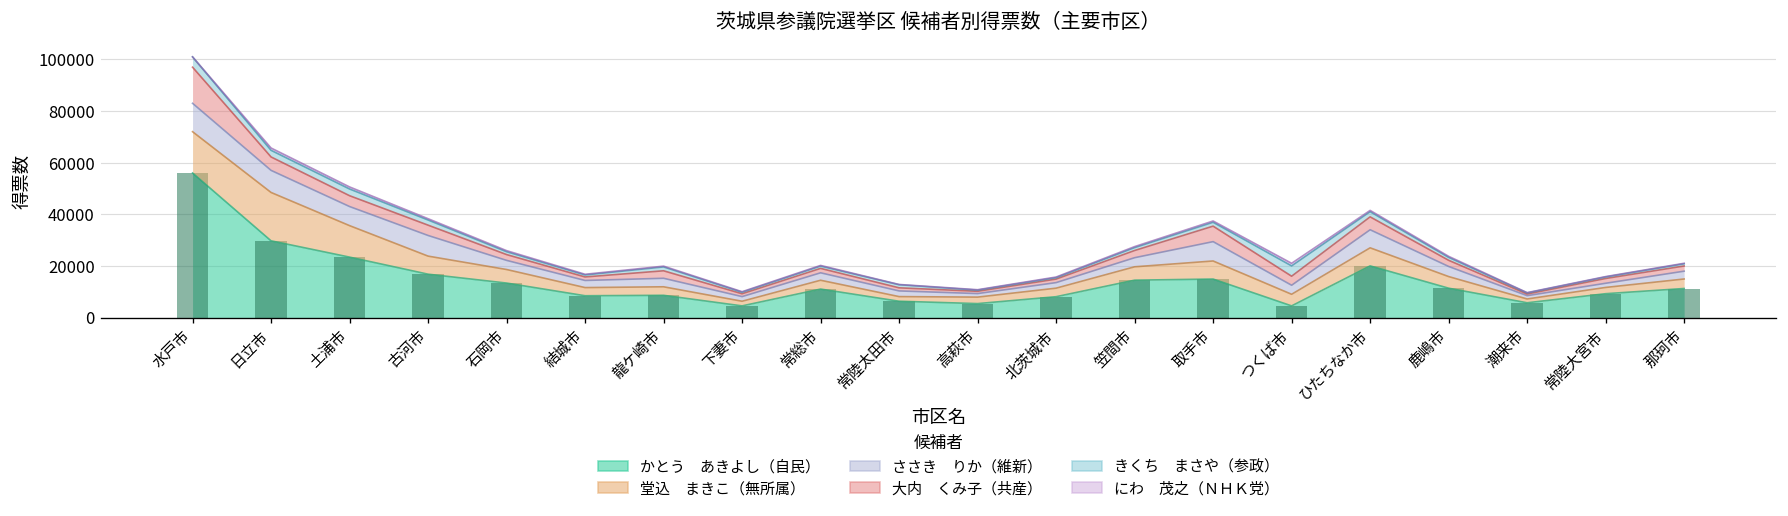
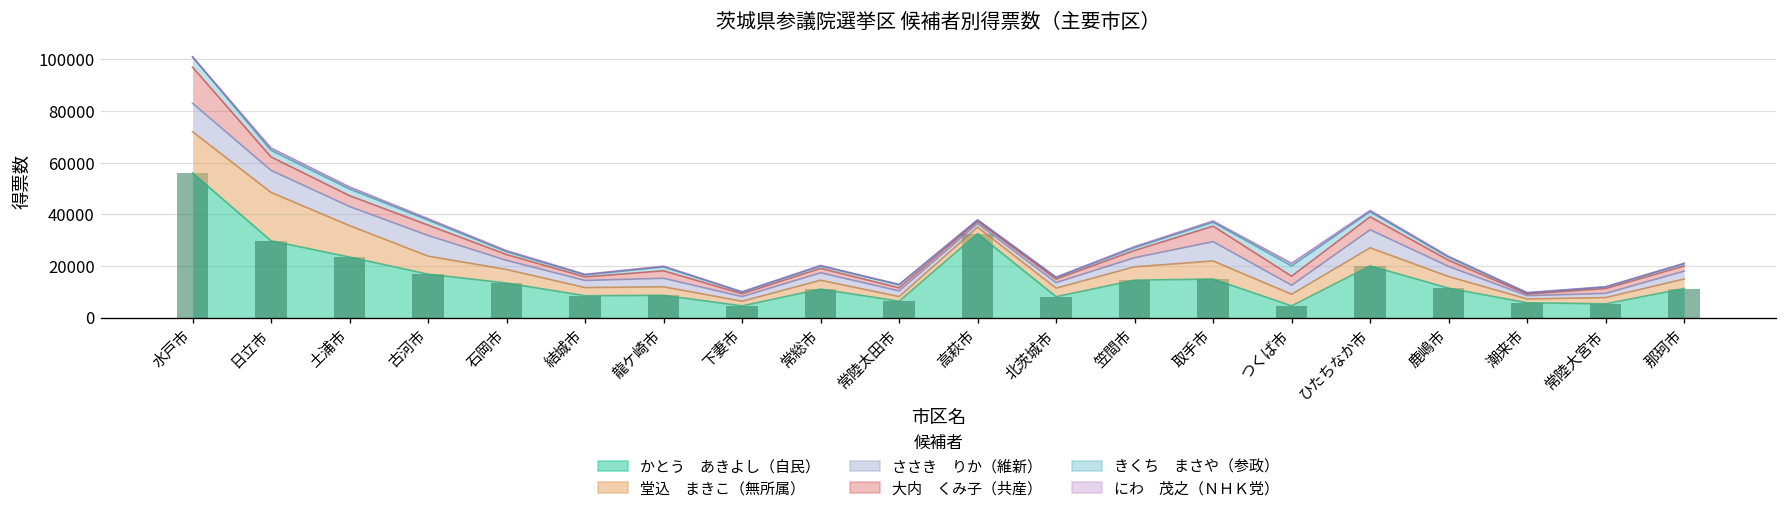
かとう あきよし（自民）, 高萩市: 5000 -> 32000
かとう あきよし（自民）, 常陸大宮市: 9000 -> 5000
